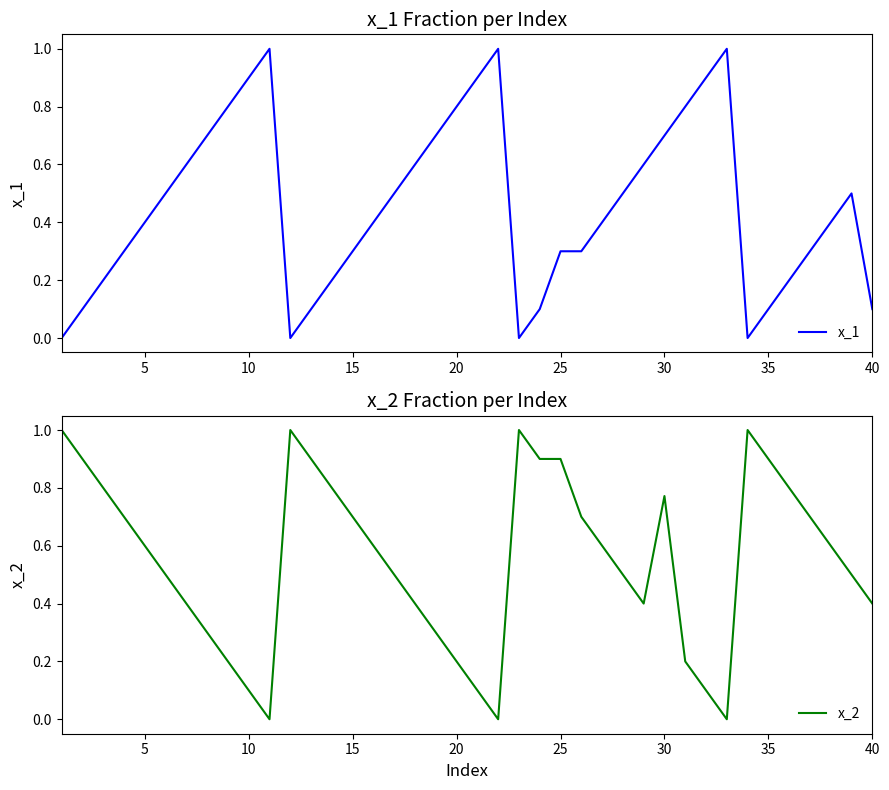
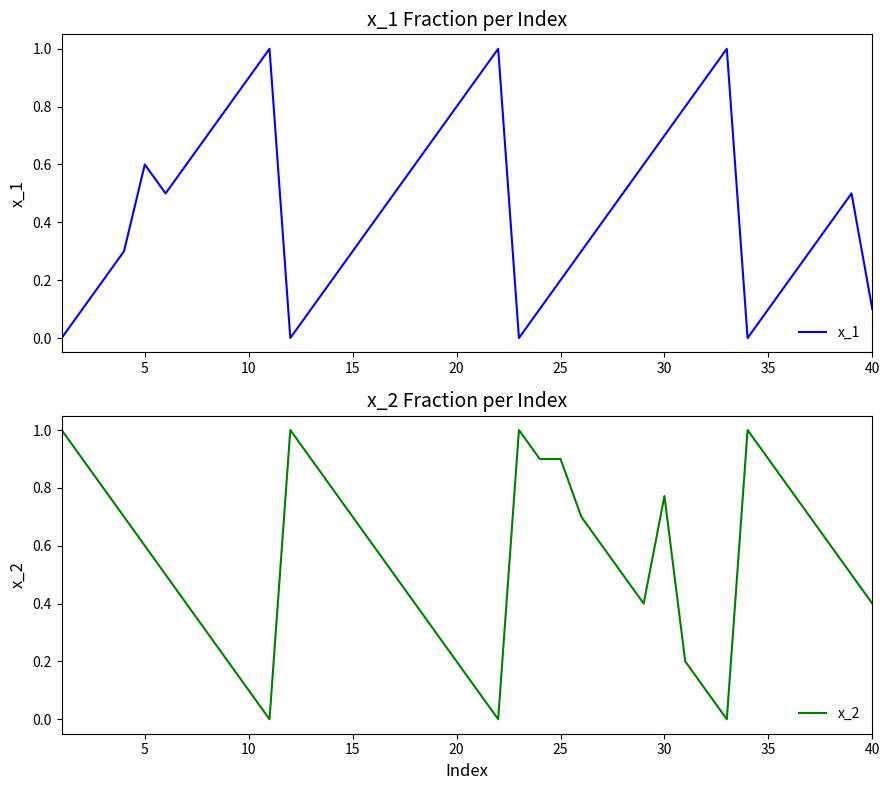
x_1 Fraction per Index, 5: 0.4 -> 0.6
x_1 Fraction per Index, 25: 0.3 -> 0.2
